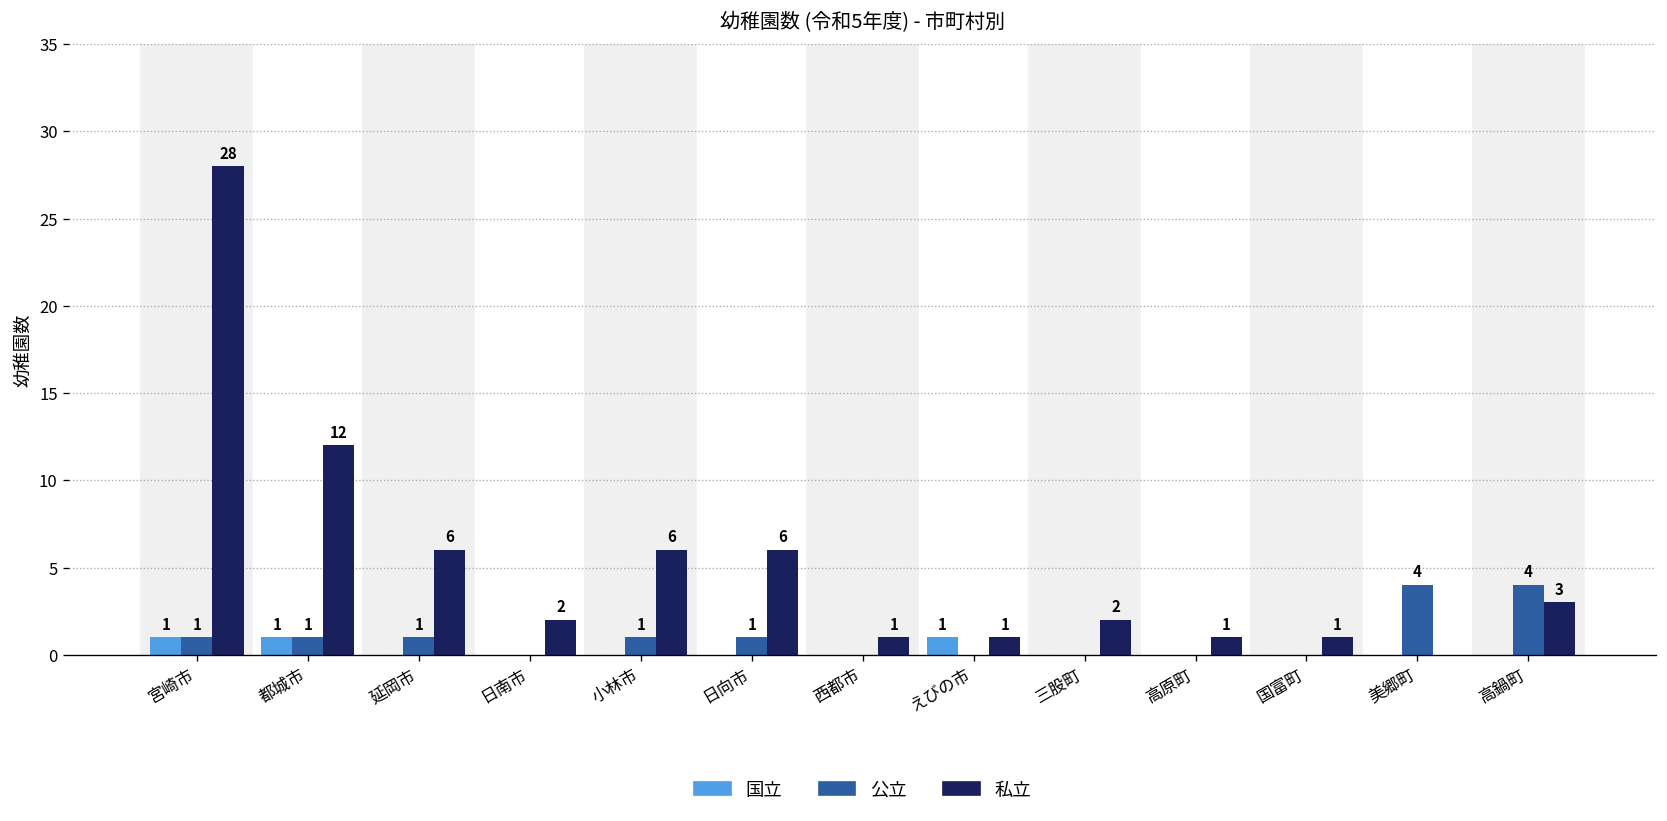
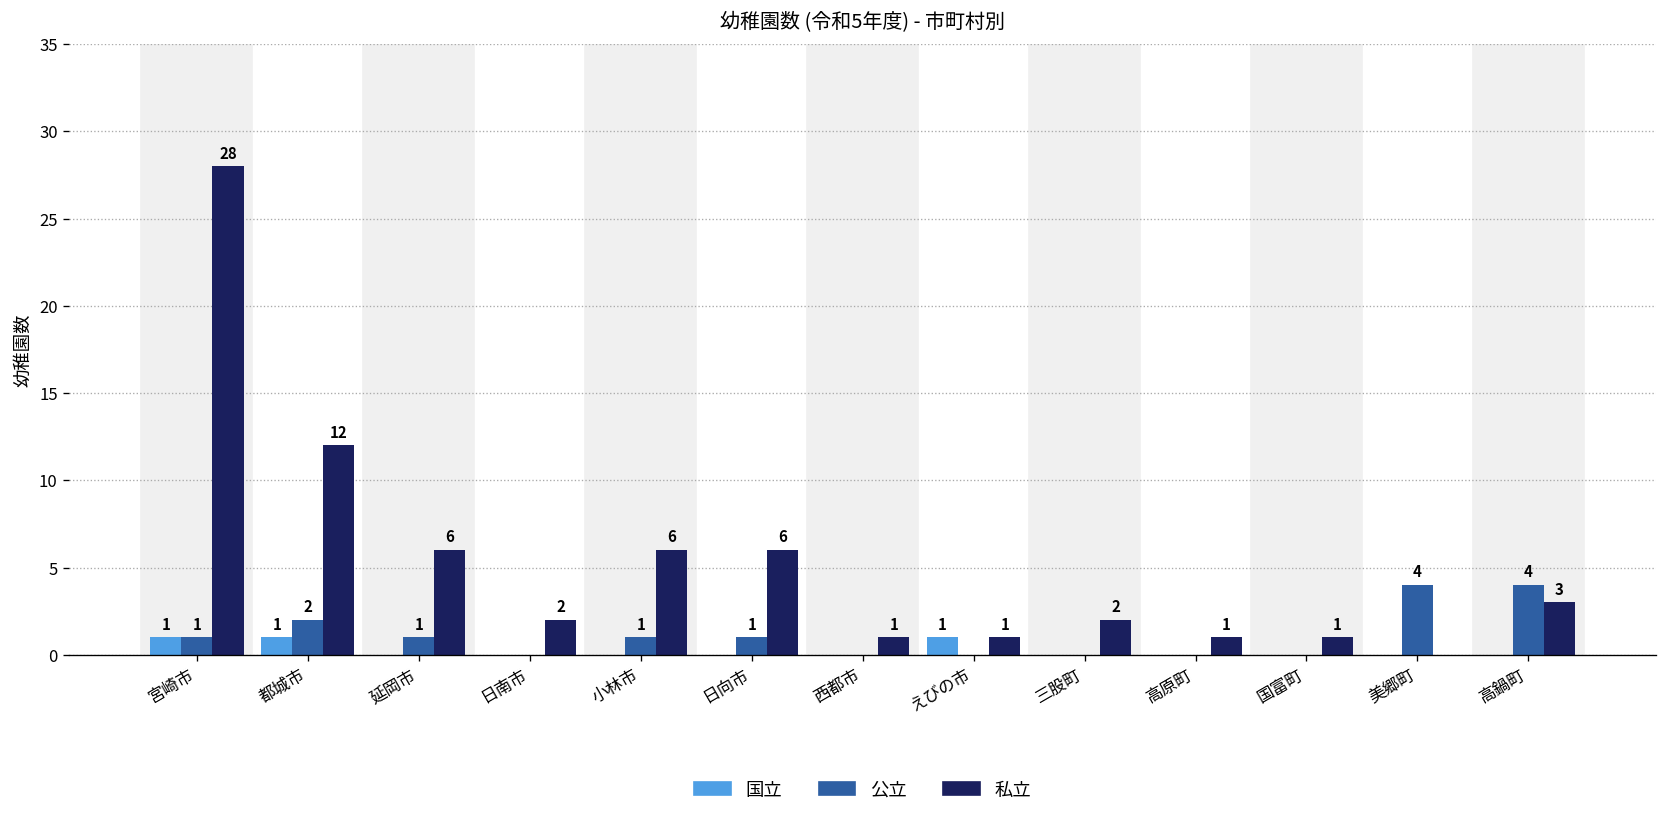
公立, 都城市: 1 -> 2
